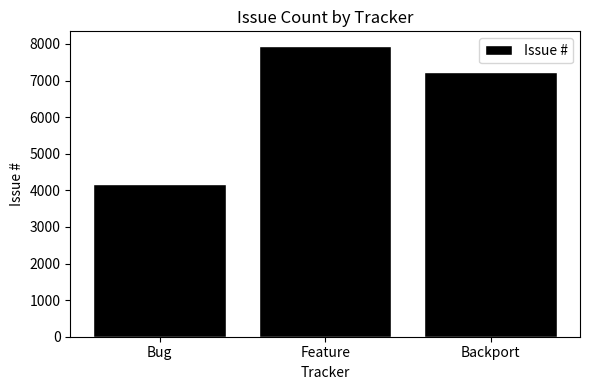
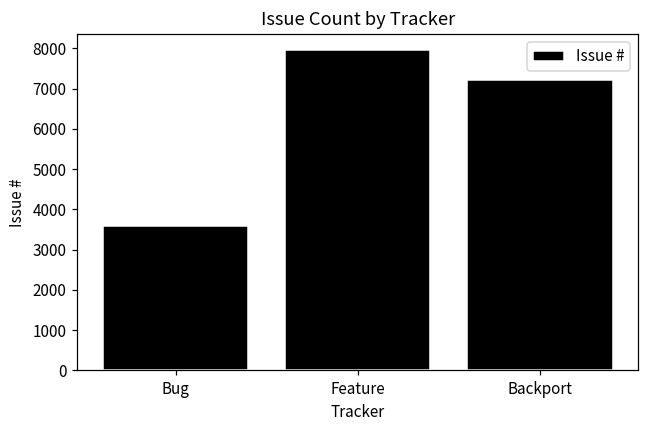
Bug: 4200 -> 3600
